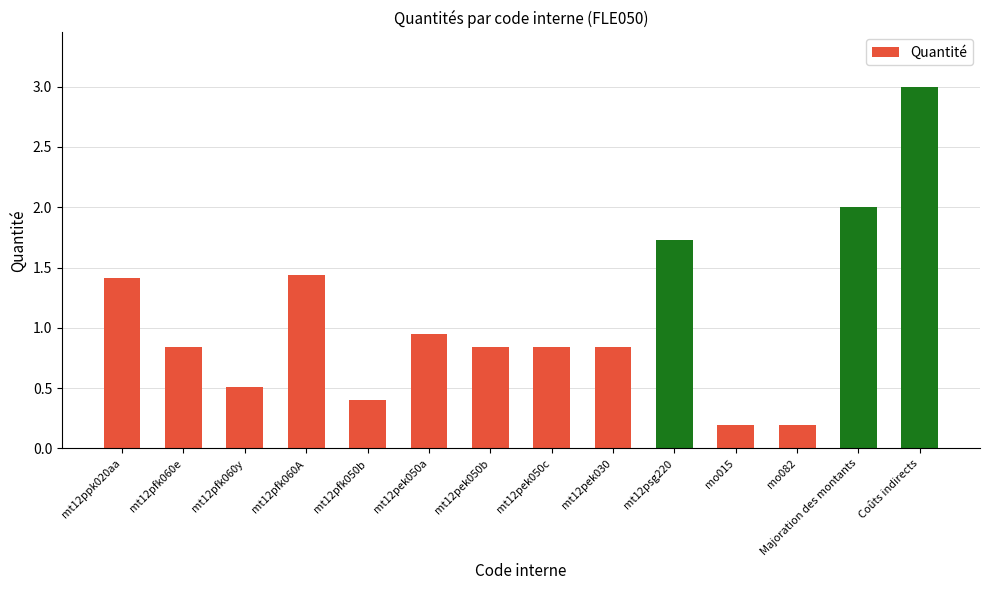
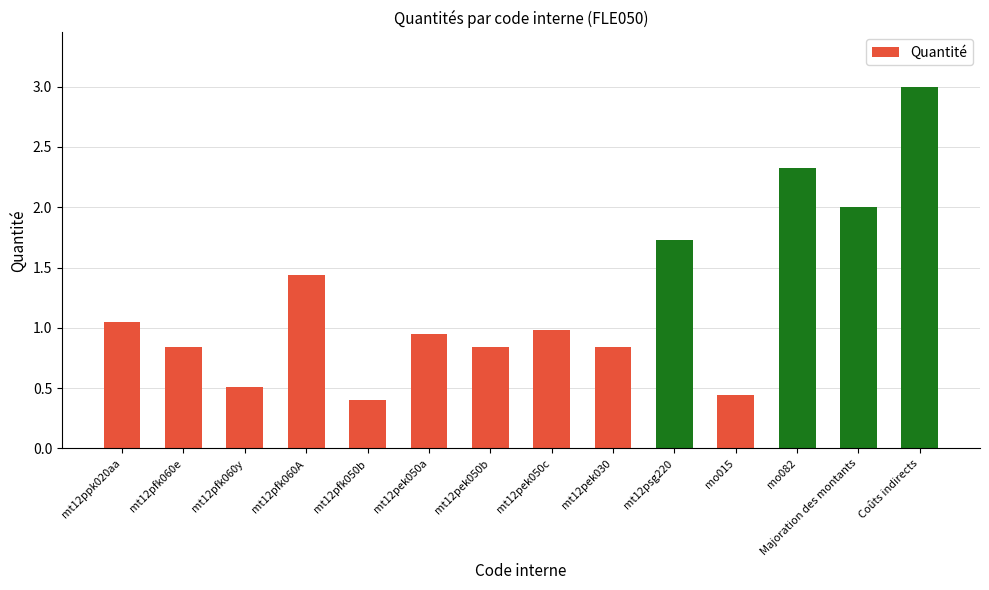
mt12ppk020aa: 1.41 -> 1.05
mt12pek050c: 0.84 -> 0.98
mo015: 0.19 -> 0.44
mo082: 0.19 -> 2.33
